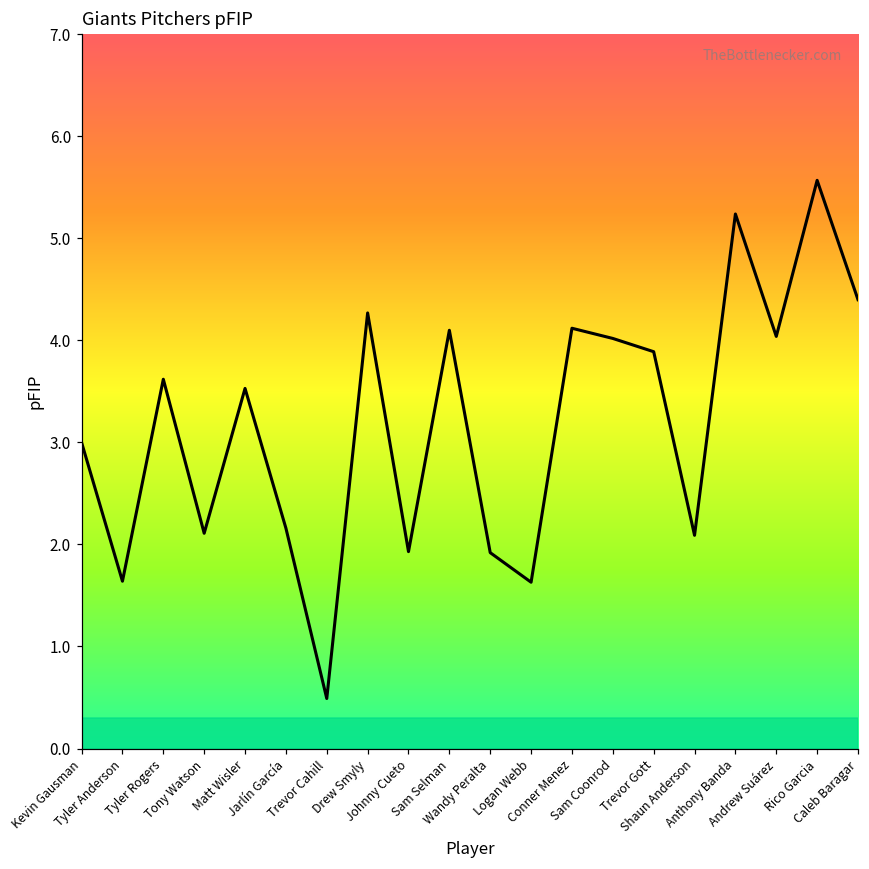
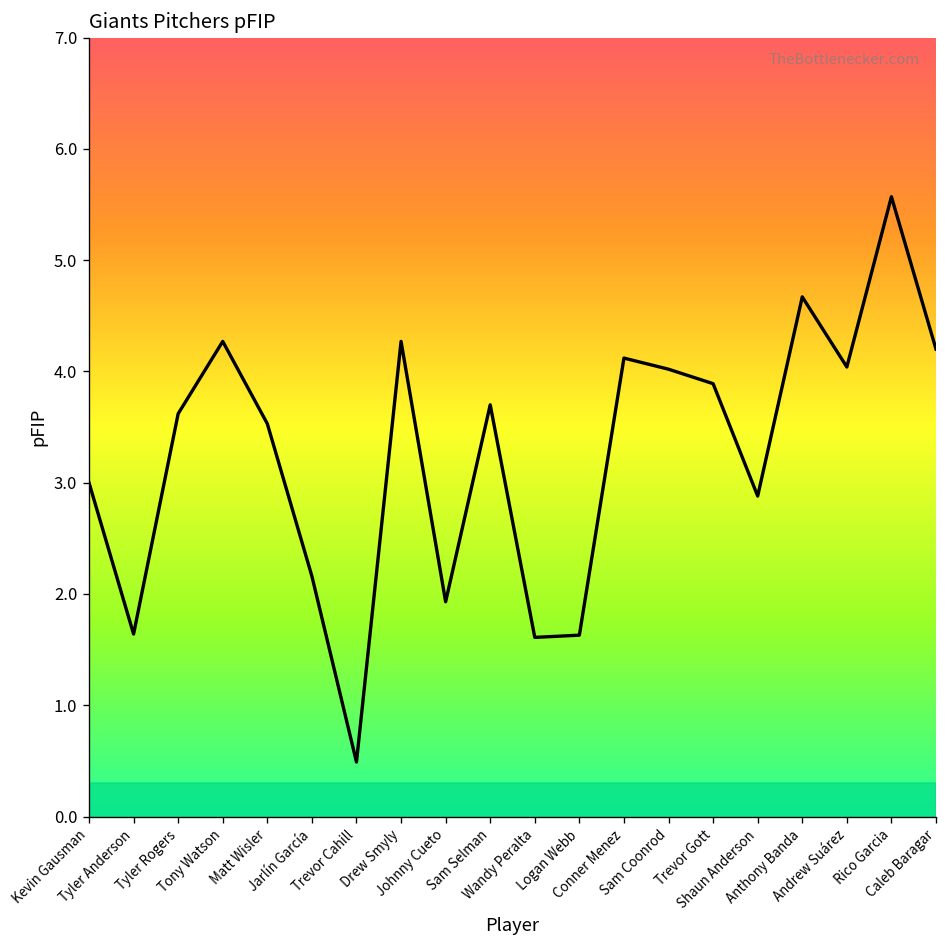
Tony Watson: 2.1 -> 4.3
Sam Selman: 4.1 -> 3.7
Wandy Peralta: 1.9 -> 1.6
Shaun Anderson: 2.1 -> 2.9
Anthony Banda: 5.2 -> 4.7
Caleb Baragar: 4.4 -> 4.2
